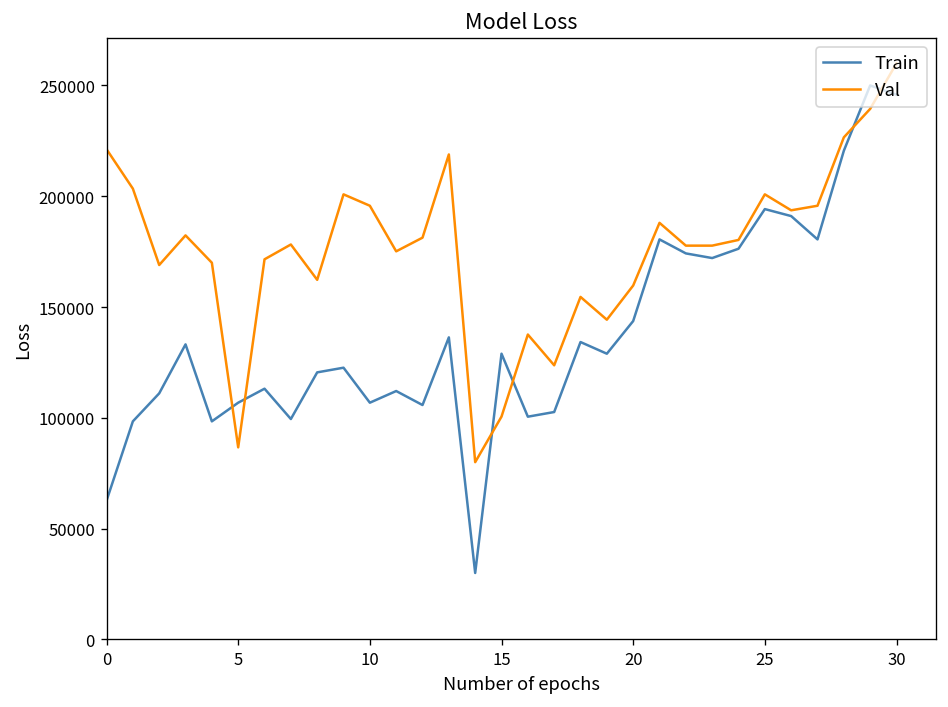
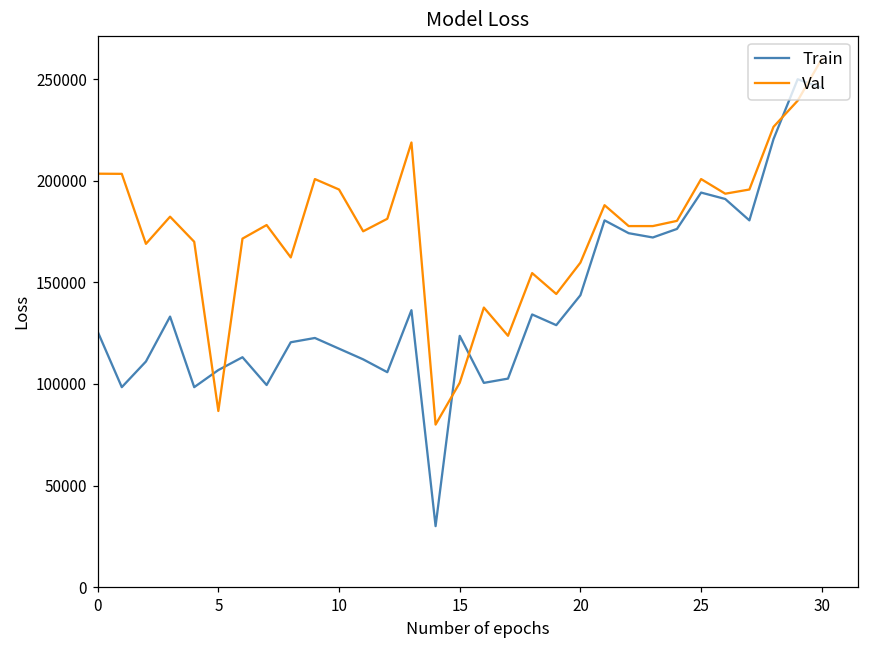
Train, 0: 63000 -> 126000
Val, 0: 221000 -> 204000
Train, 10: 107000 -> 117000
Train, 15: 129000 -> 124000
